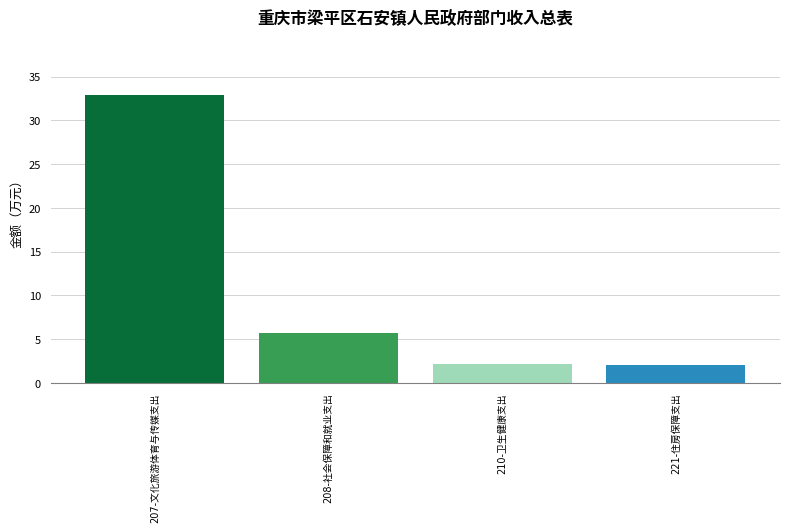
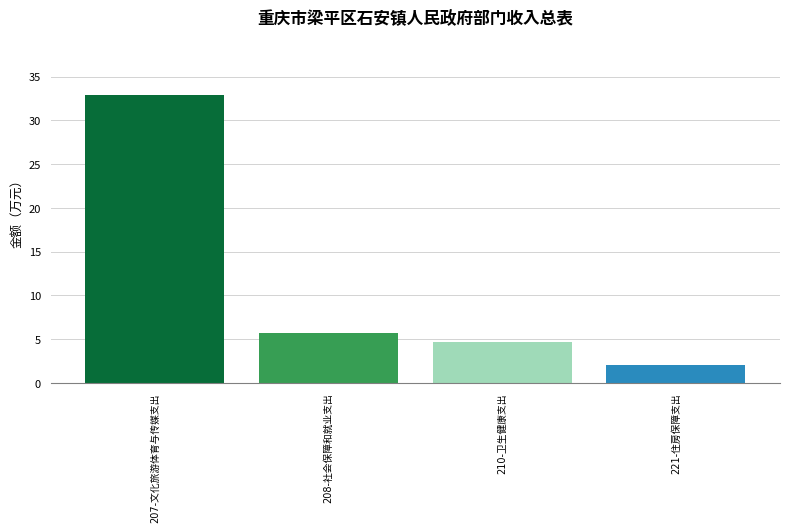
210-卫生健康支出: 2 -> 5
